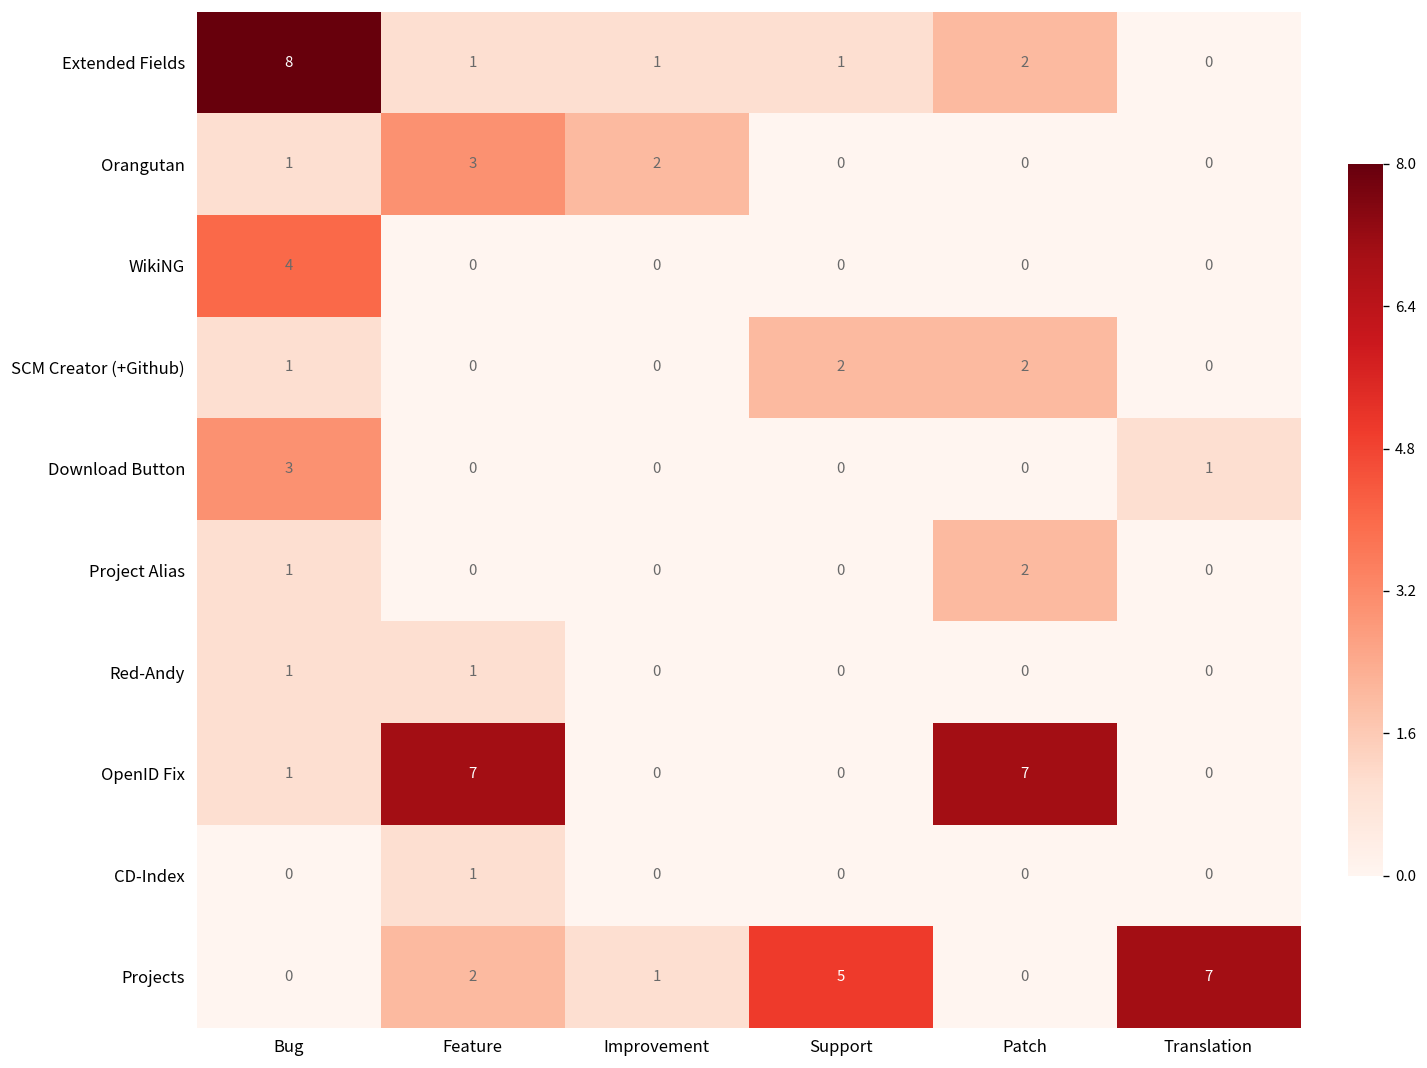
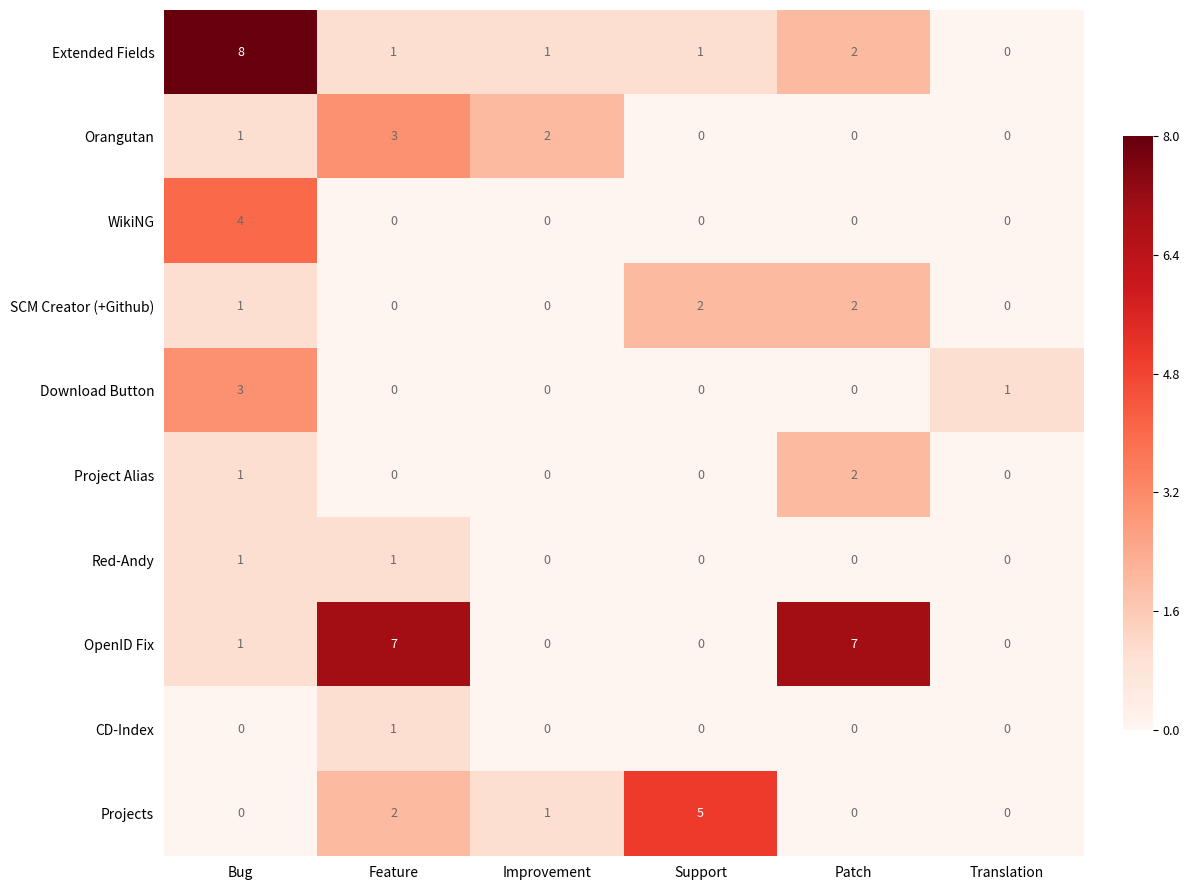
Projects, Translation: 7 -> 0
